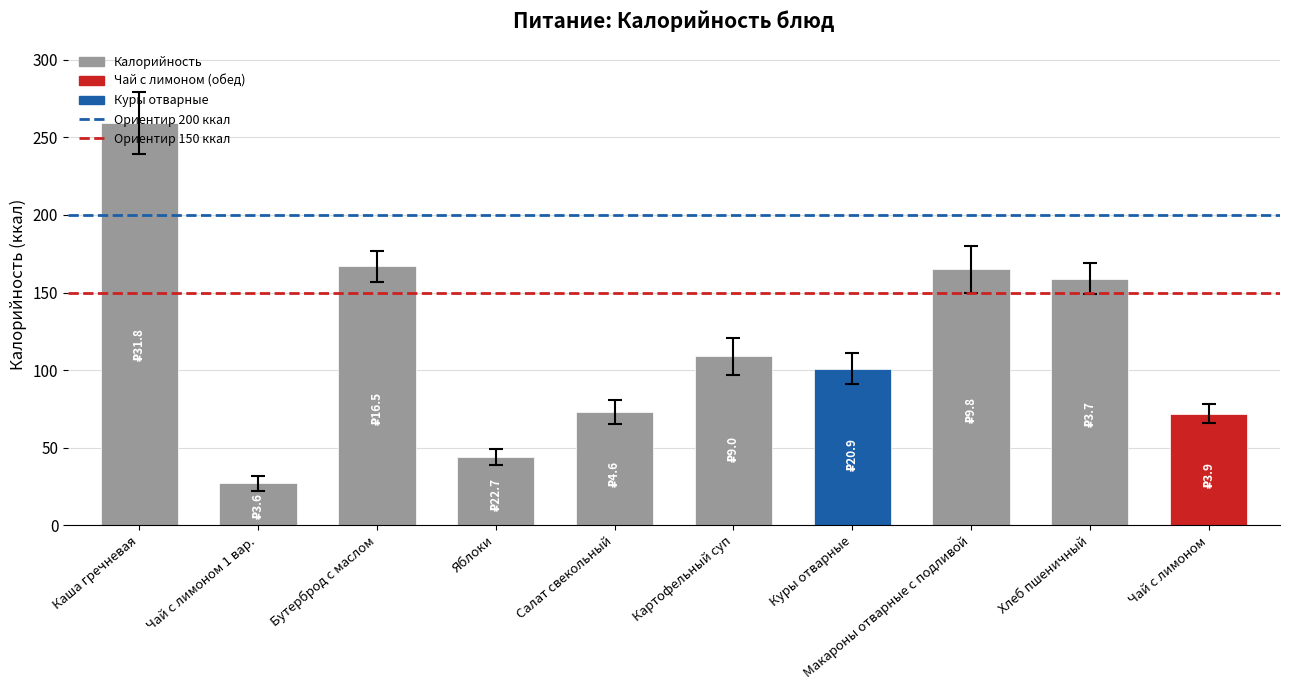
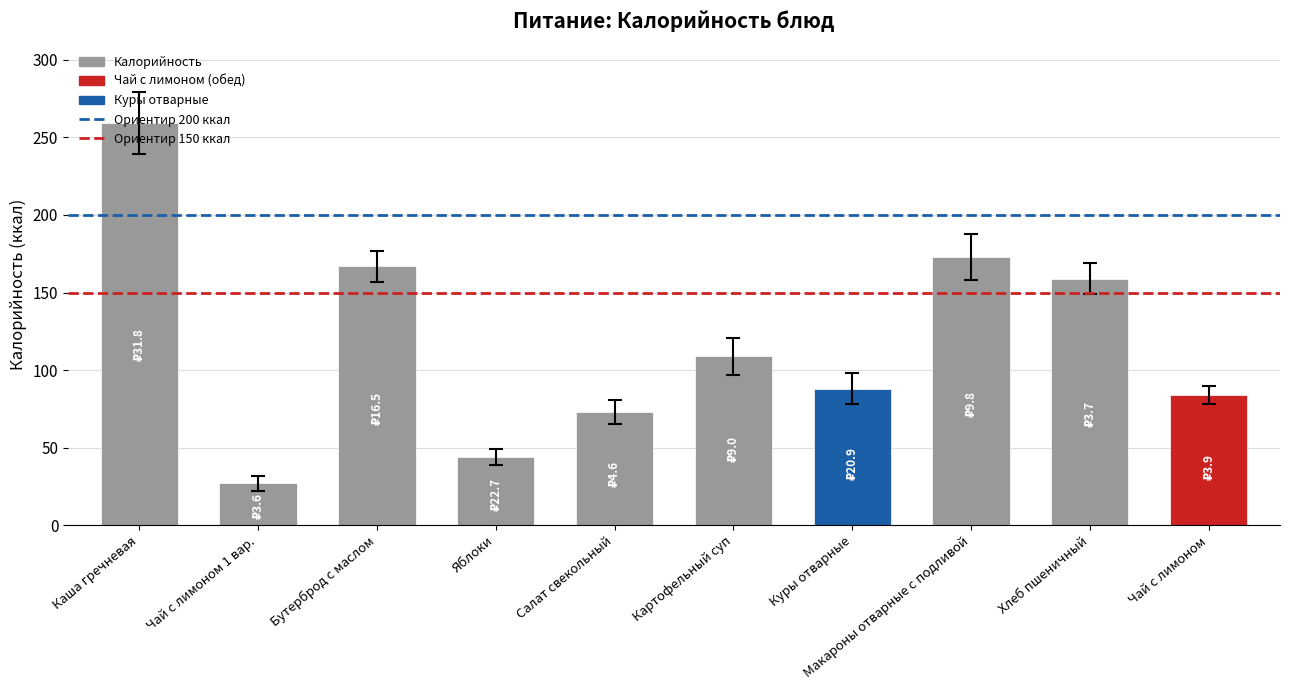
Калорийность, Куры отварные: 101 -> 88
Калорийность, Макароны отварные с подливой: 165 -> 173
Калорийность, Чай с лимоном: 72 -> 84
